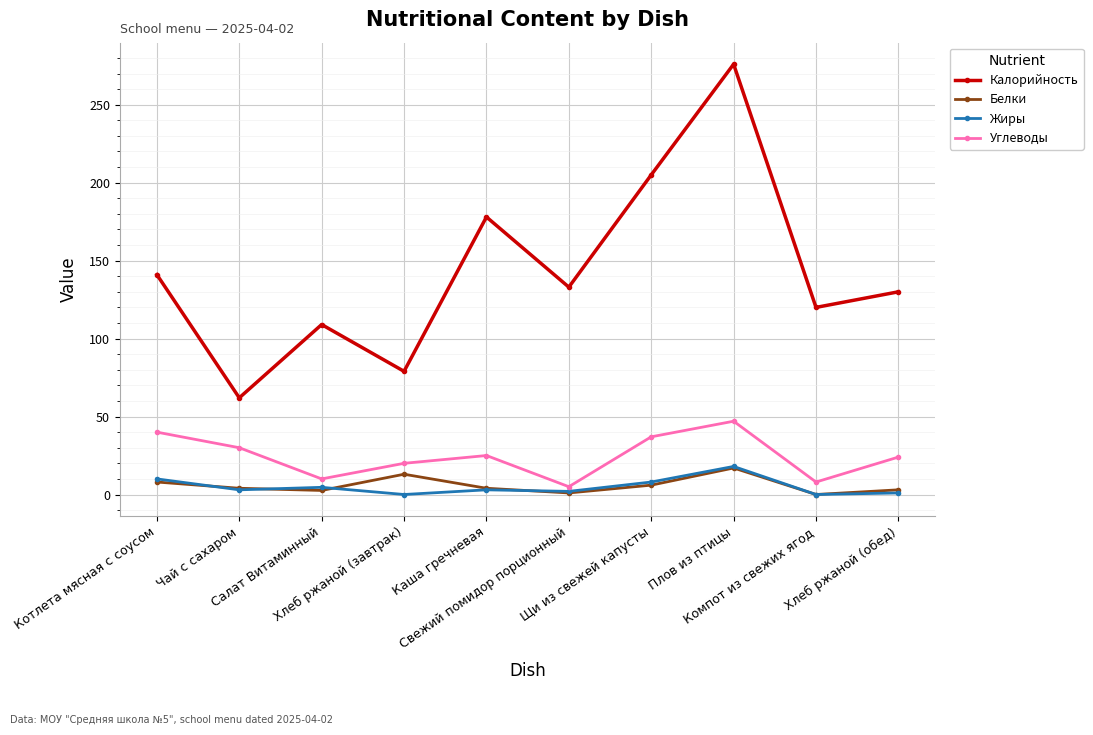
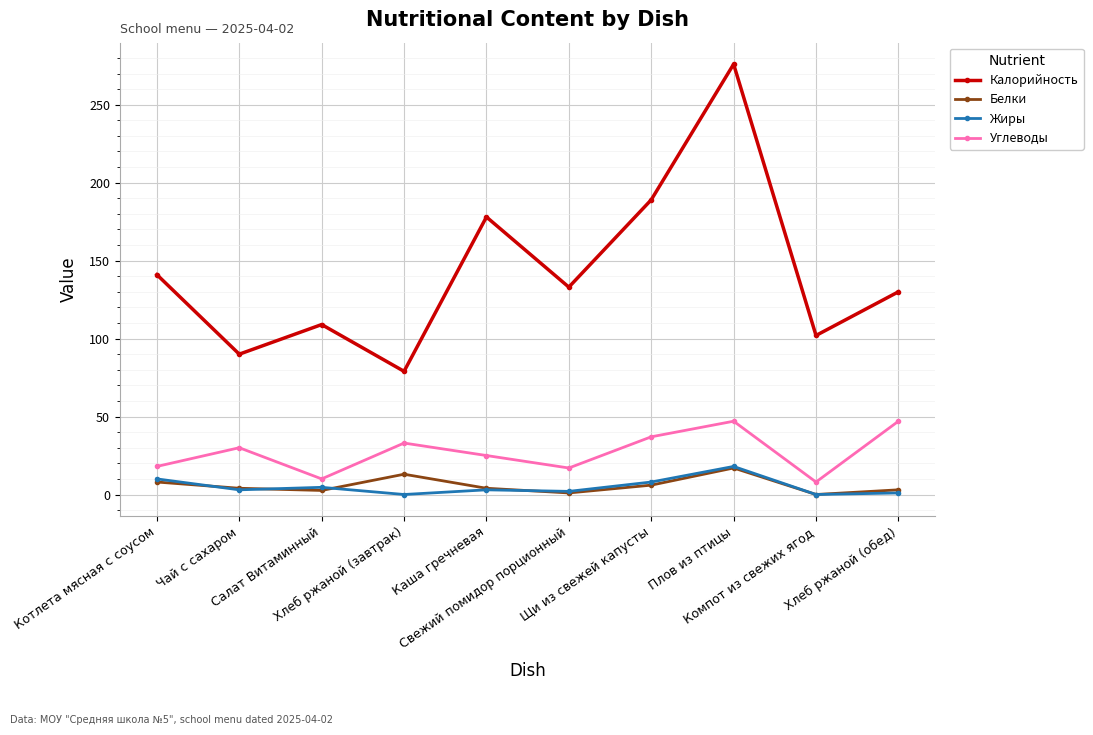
Углеводы, Котлета мясная с соусом: 40 -> 18
Калорийность, Чай с сахаром: 62 -> 90
Углеводы, Хлеб ржаной (завтрак): 20 -> 33
Углеводы, Свежий помидор порционный: 5 -> 17
Калорийность, Щи из свежей капусты: 205 -> 189
Калорийность, Компот из свежих ягод: 120 -> 102
Углеводы, Хлеб ржаной (обед): 24 -> 47
